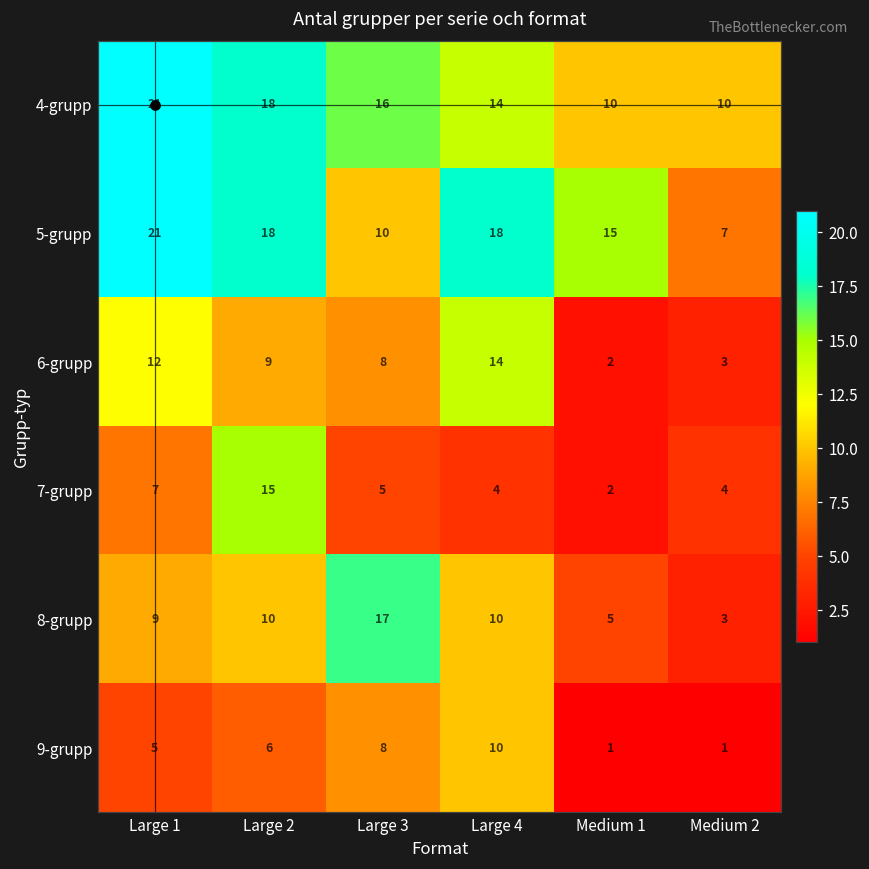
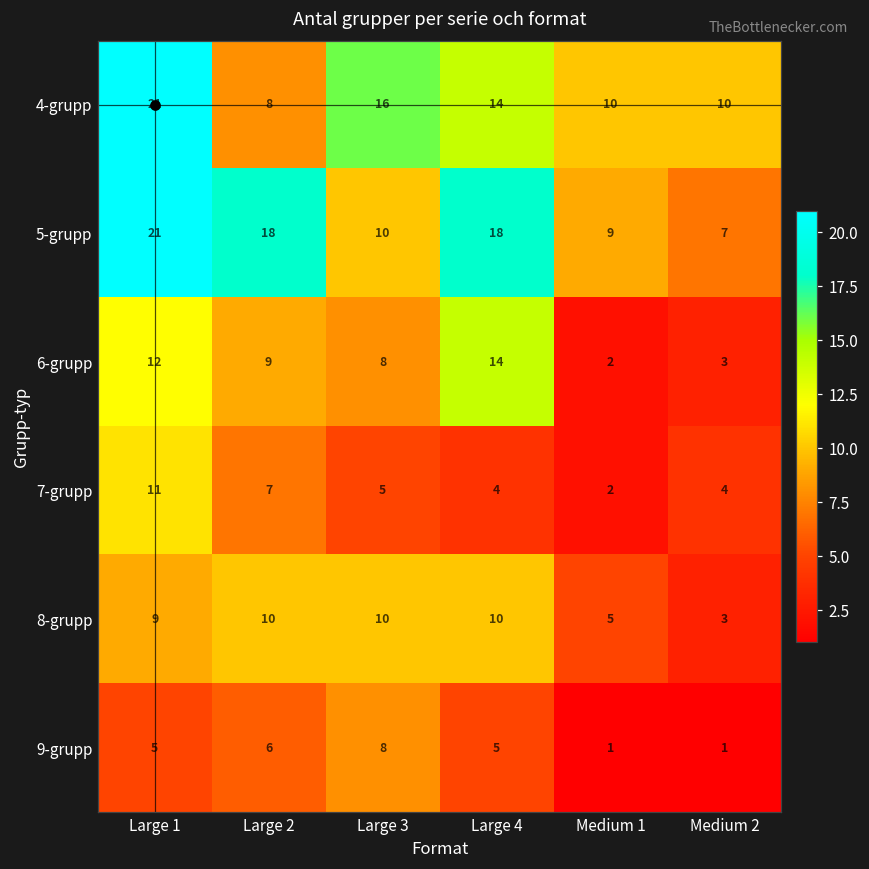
4-grupp, Large 2: 18 -> 8
5-grupp, Medium 1: 15 -> 9
7-grupp, Large 1: 7 -> 11
7-grupp, Large 2: 15 -> 7
8-grupp, Large 3: 17 -> 10
9-grupp, Large 4: 10 -> 5
